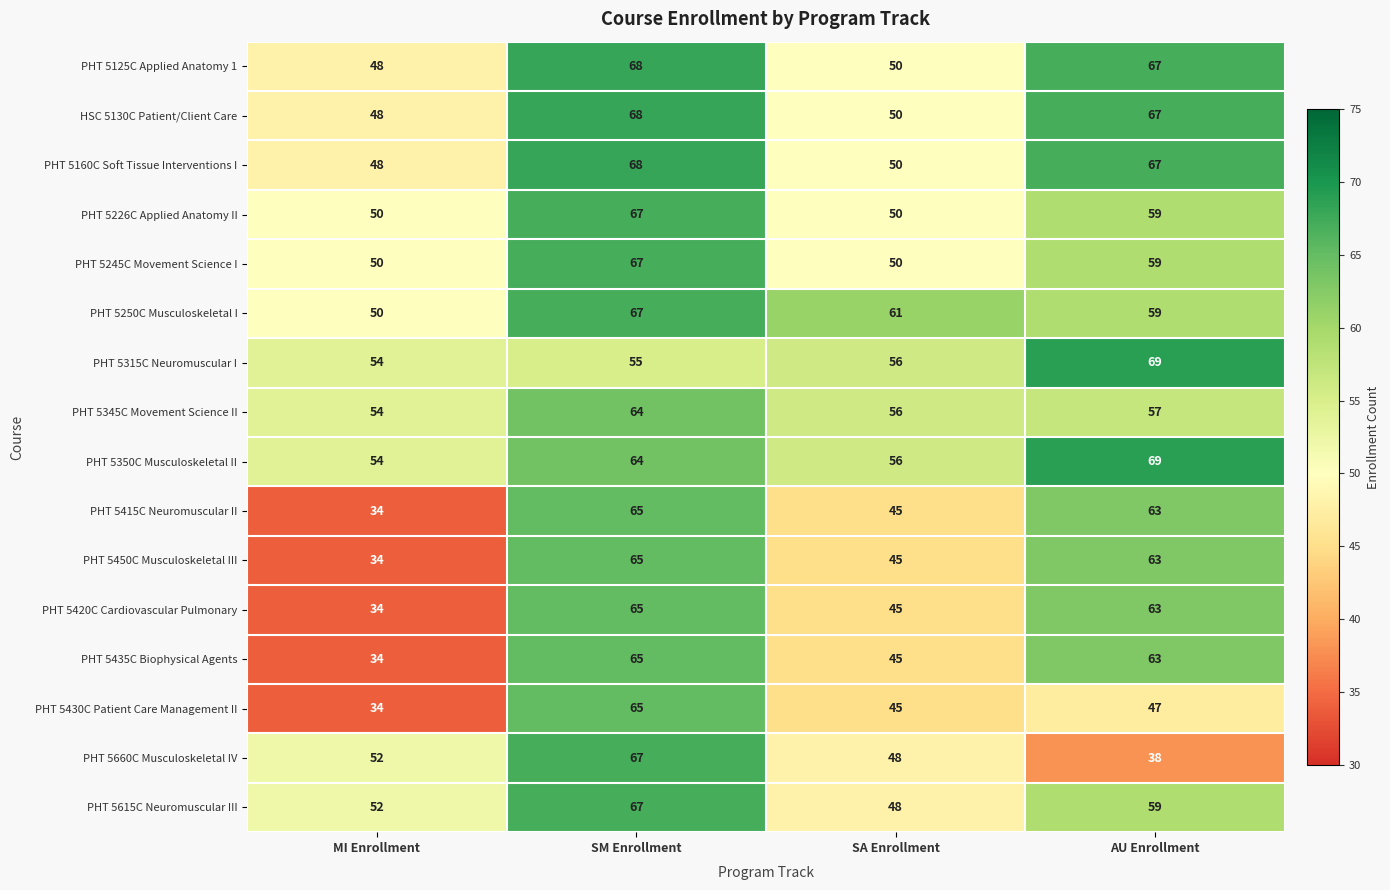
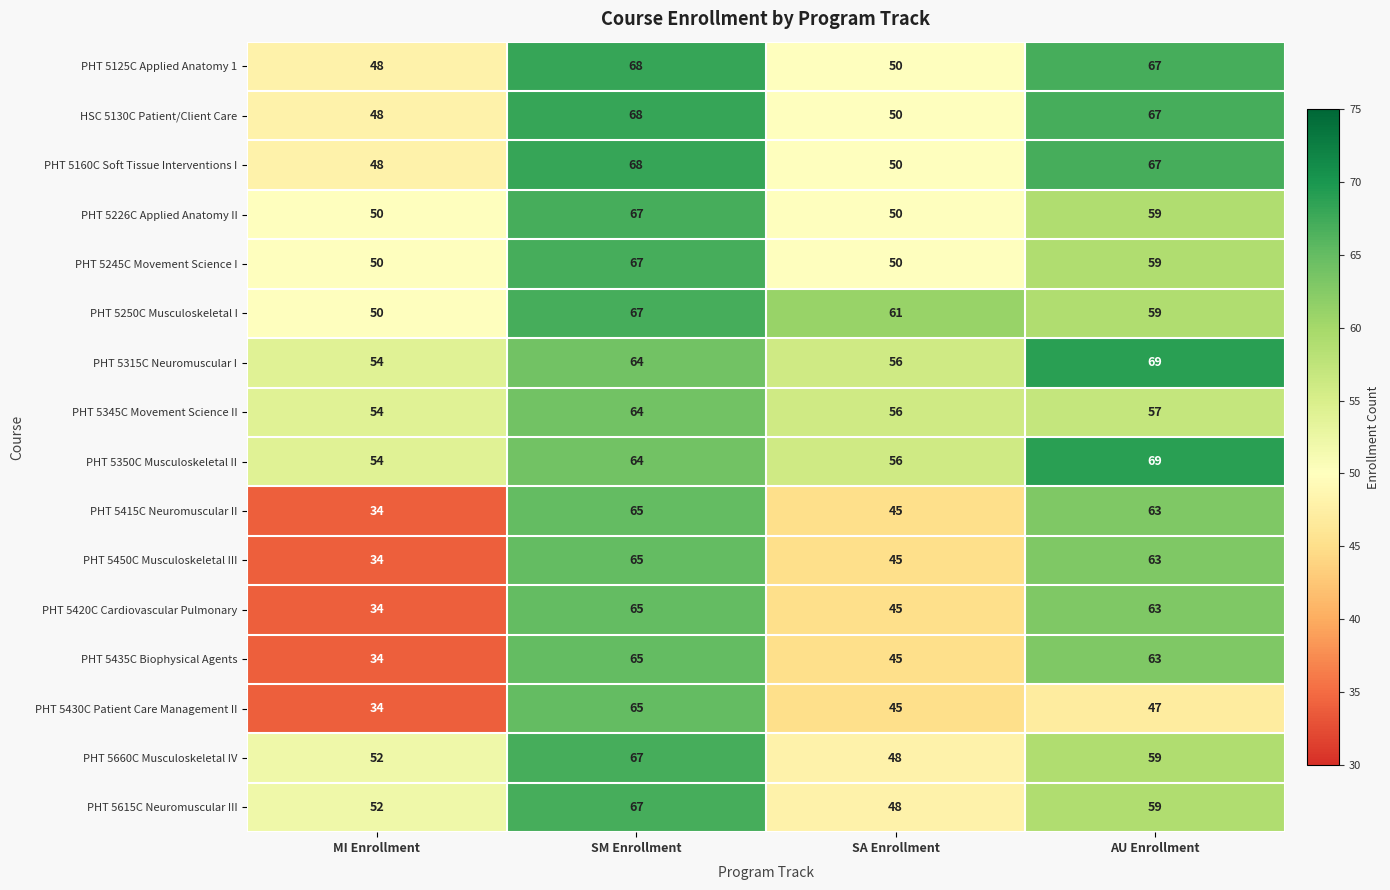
PHT 5315C Neuromuscular I, SM Enrollment: 55 -> 64
PHT 5660C Musculoskeletal IV, AU Enrollment: 38 -> 59
